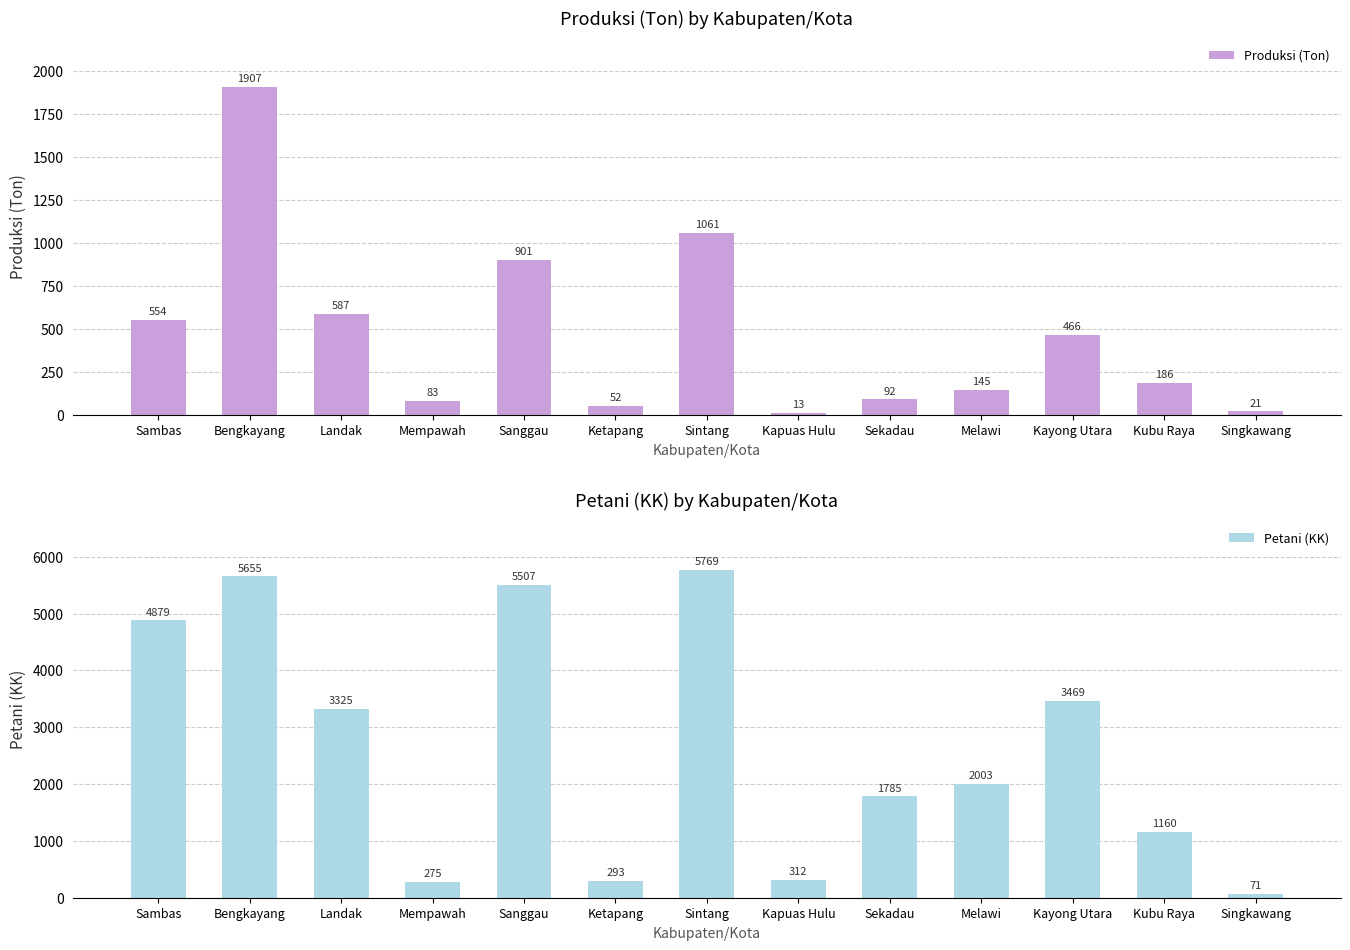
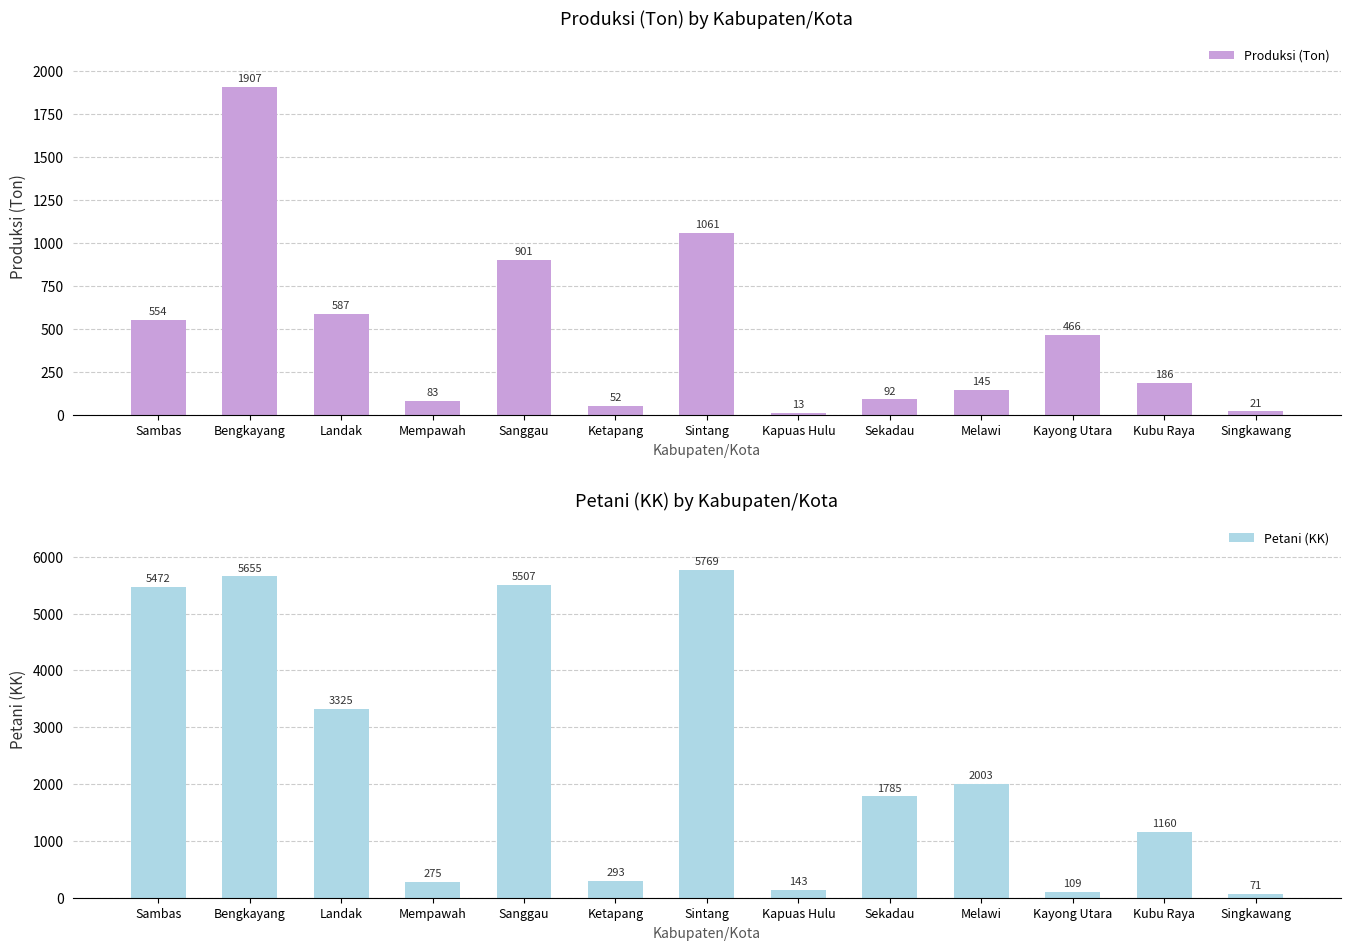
Petani (KK) by Kabupaten/Kota, Sambas: 4879 -> 5472
Petani (KK) by Kabupaten/Kota, Kapuas Hulu: 312 -> 143
Petani (KK) by Kabupaten/Kota, Kayong Utara: 3469 -> 109
